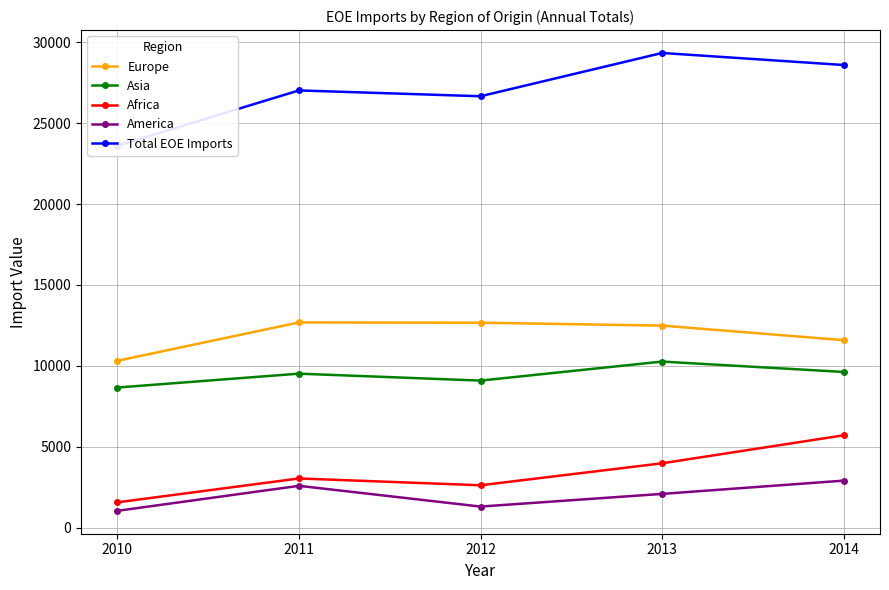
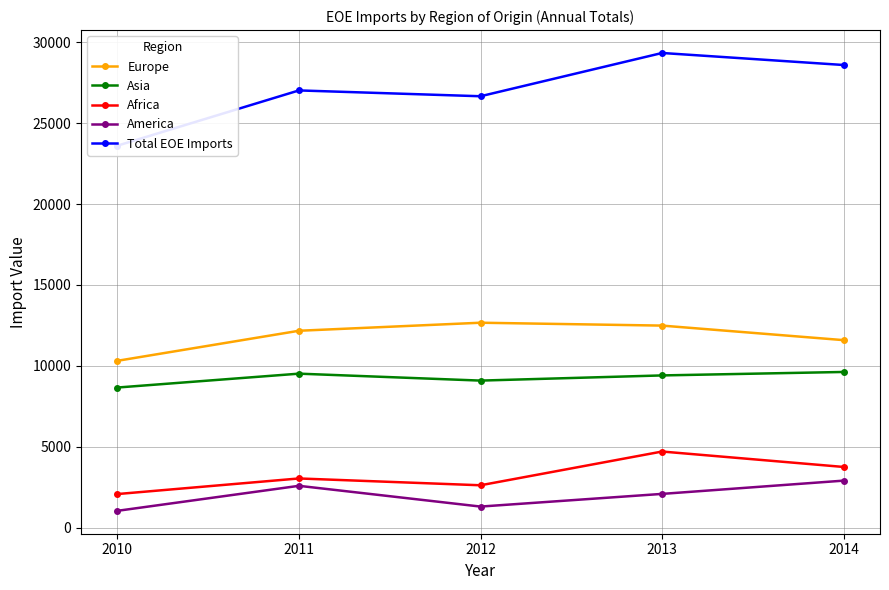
Africa, 2010: 1600 -> 2100
Europe, 2011: 12700 -> 12200
Asia, 2013: 10300 -> 9400
Africa, 2013: 4000 -> 4700
Africa, 2014: 5700 -> 3700
